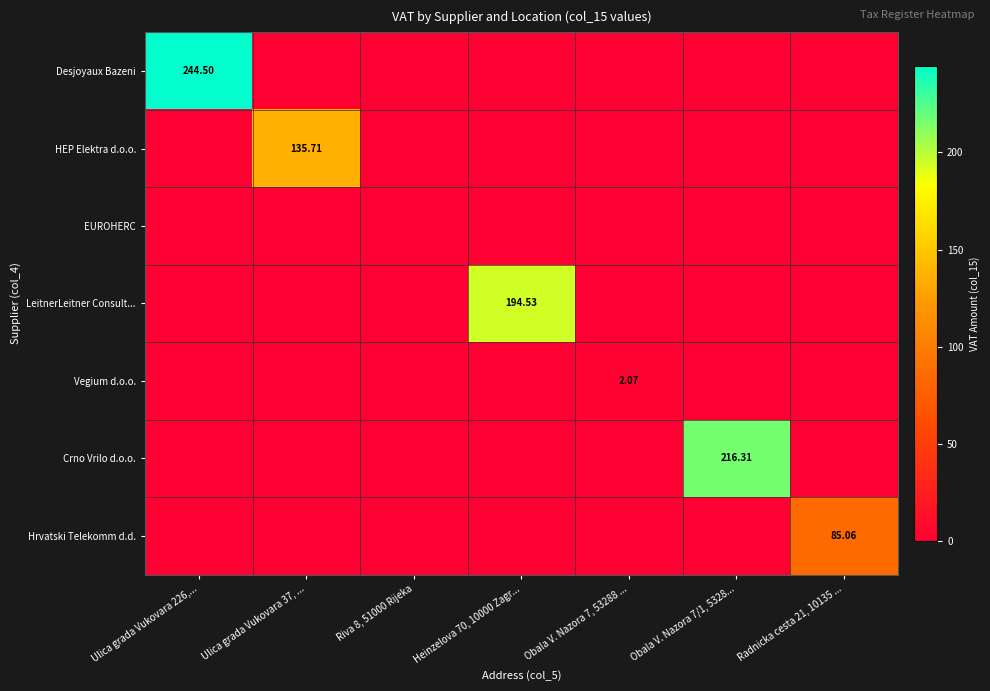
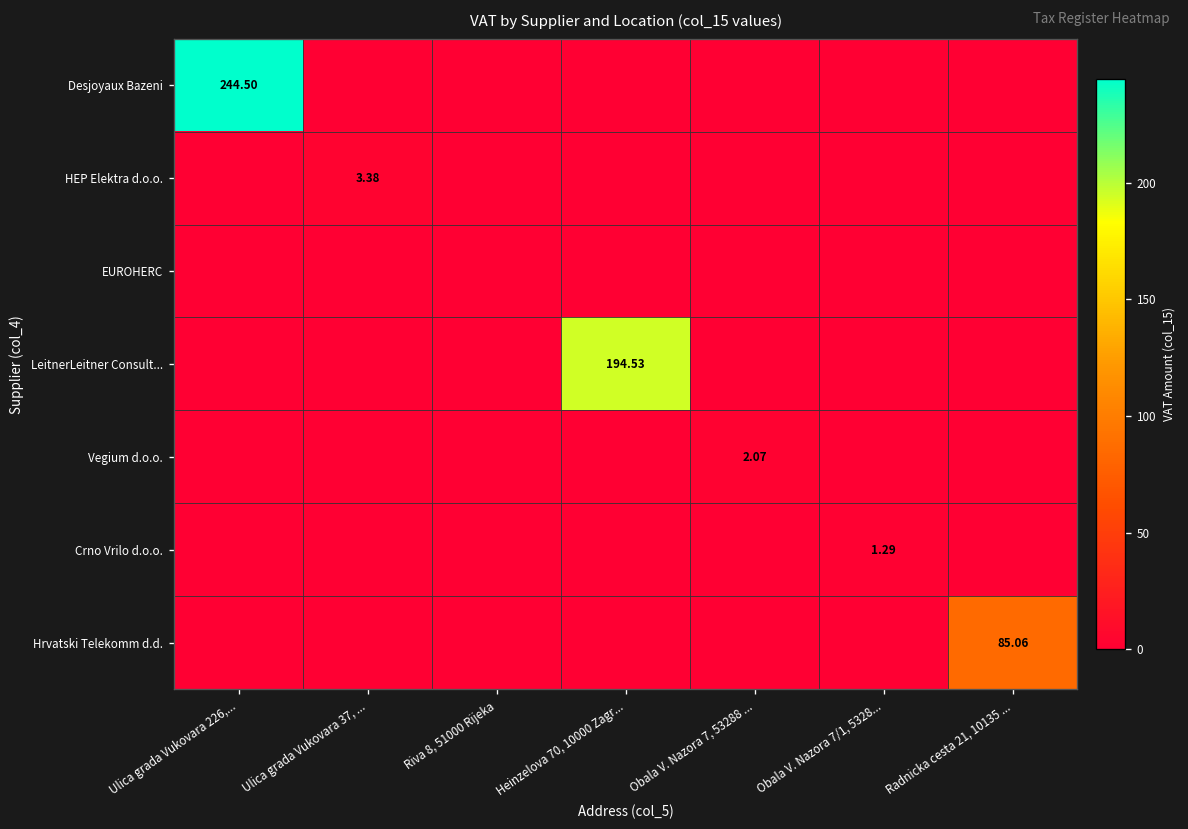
HEP Elektra d.o.o., Ulica grada Vukovara 37, ...: 135.71 -> 3.38
Crno Vrilo d.o.o., Obala V. Nazora 7/1, 5328...: 216.31 -> 1.29
